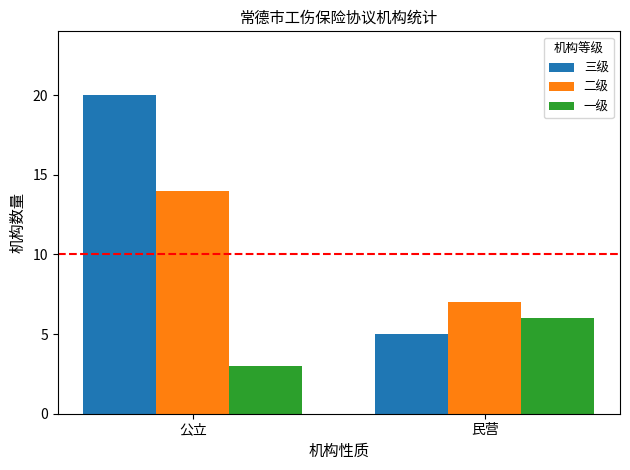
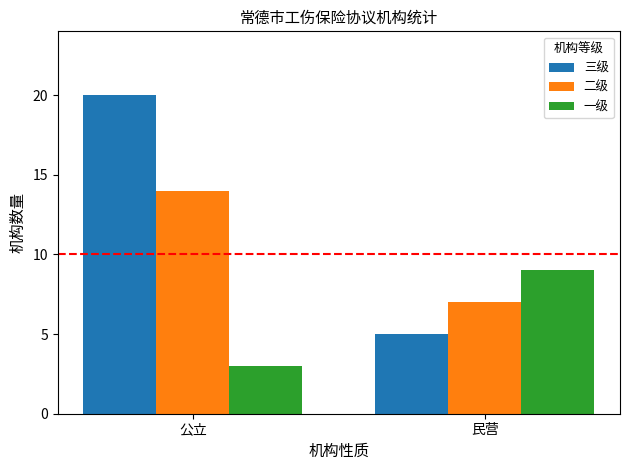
一级, 民营: 6 -> 9
